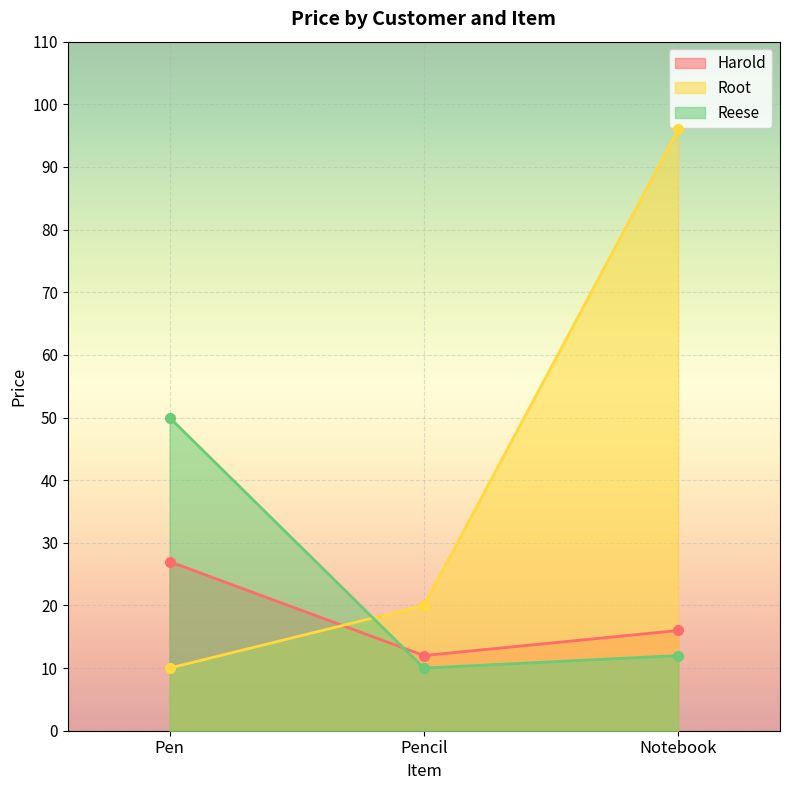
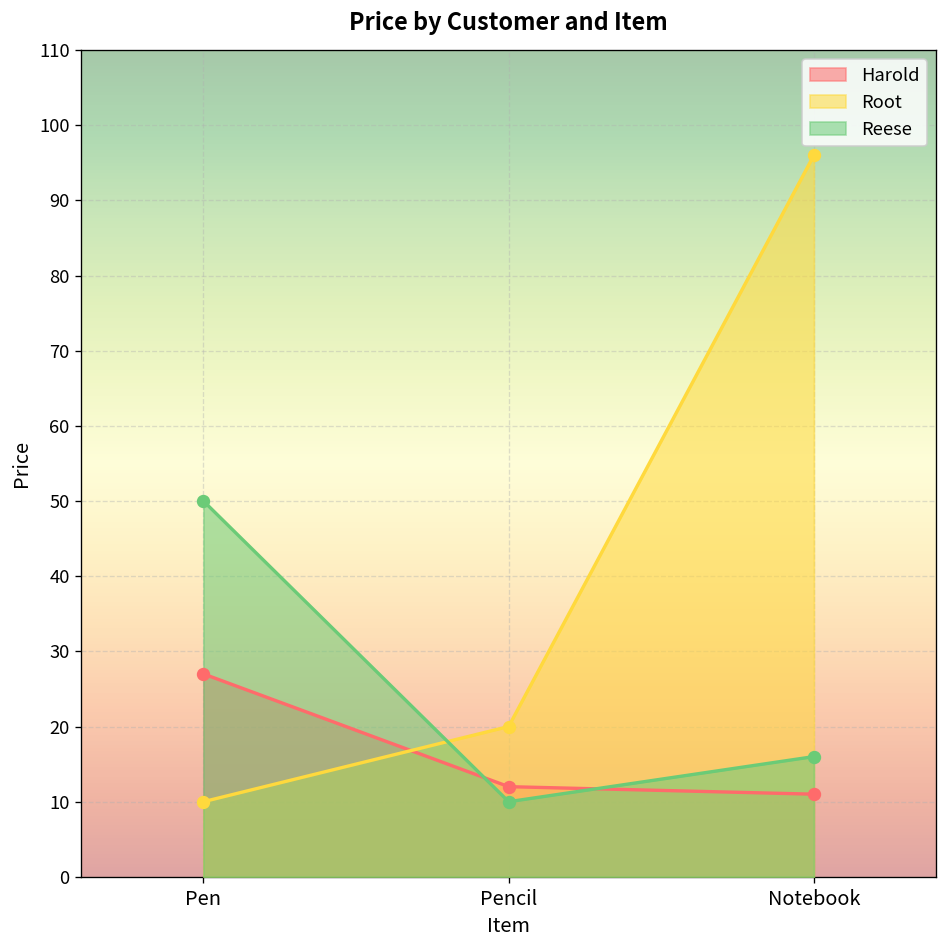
Harold, Notebook: 16 -> 11
Reese, Notebook: 12 -> 16
